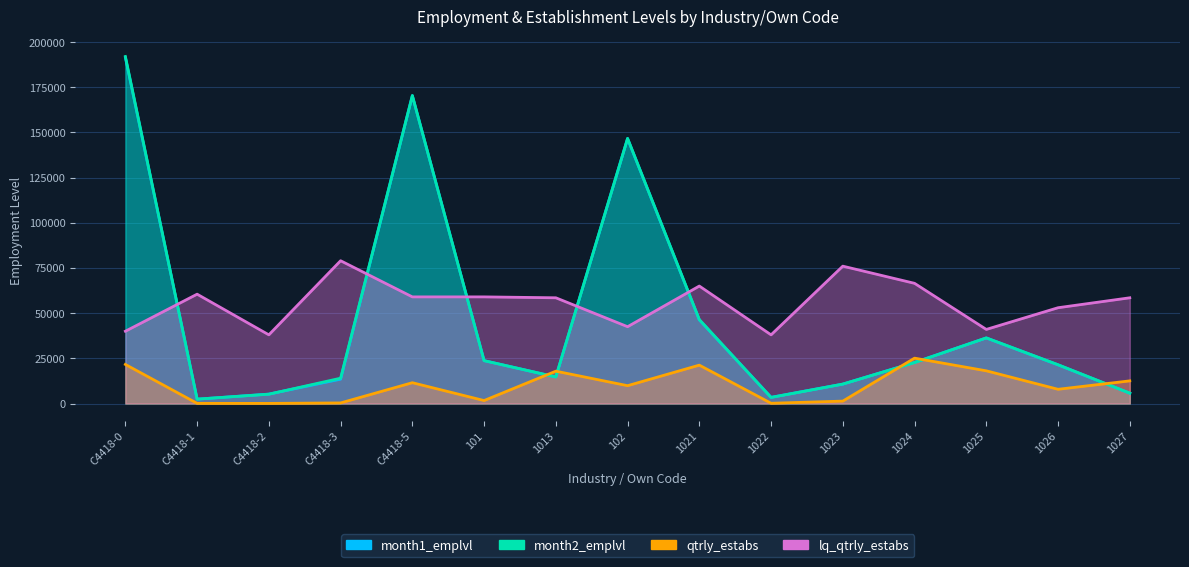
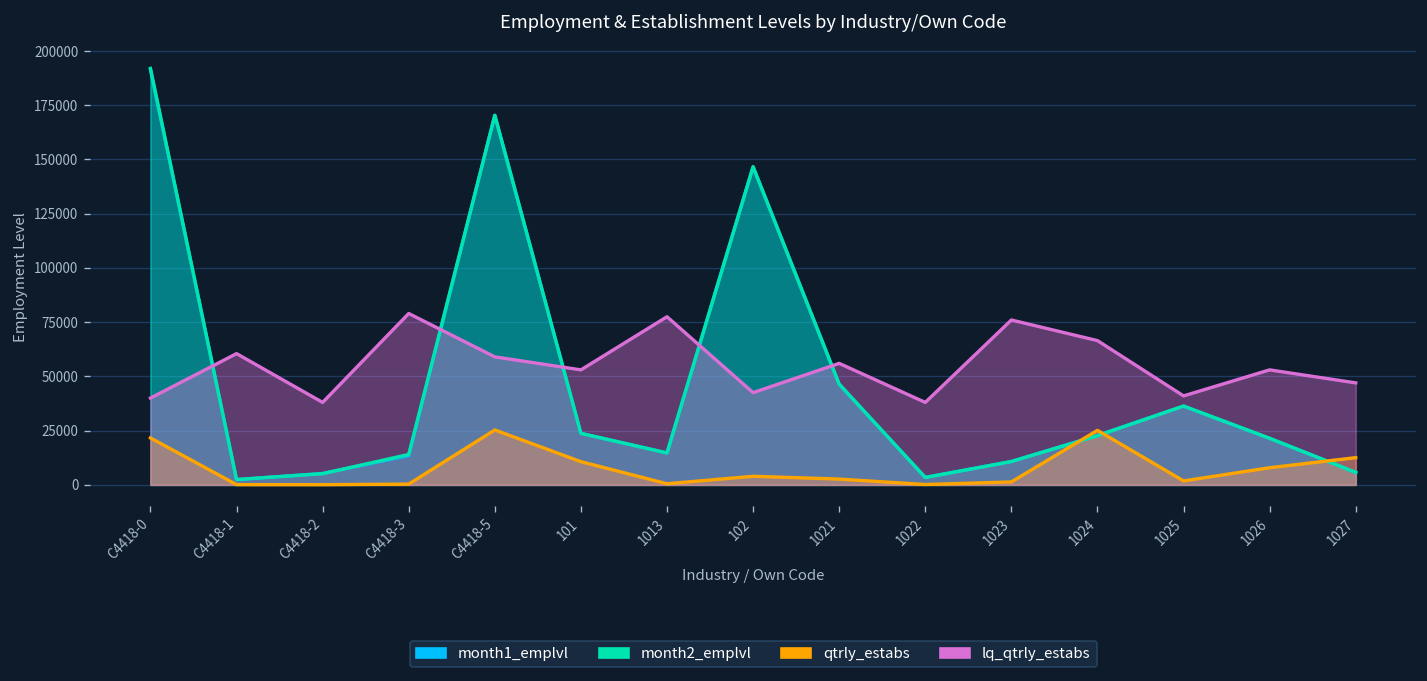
qtrly_estabs, C4418-5: 12000 -> 25000
qtrly_estabs, 101: 2000 -> 11000
lq_qtrly_estabs, 101: 59000 -> 53000
qtrly_estabs, 1013: 18000 -> 0
lq_qtrly_estabs, 1013: 59000 -> 78000
qtrly_estabs, 102: 10000 -> 4000
qtrly_estabs, 1021: 21000 -> 3000
lq_qtrly_estabs, 1021: 65000 -> 56000
qtrly_estabs, 1025: 18000 -> 2000
lq_qtrly_estabs, 1027: 59000 -> 47000
